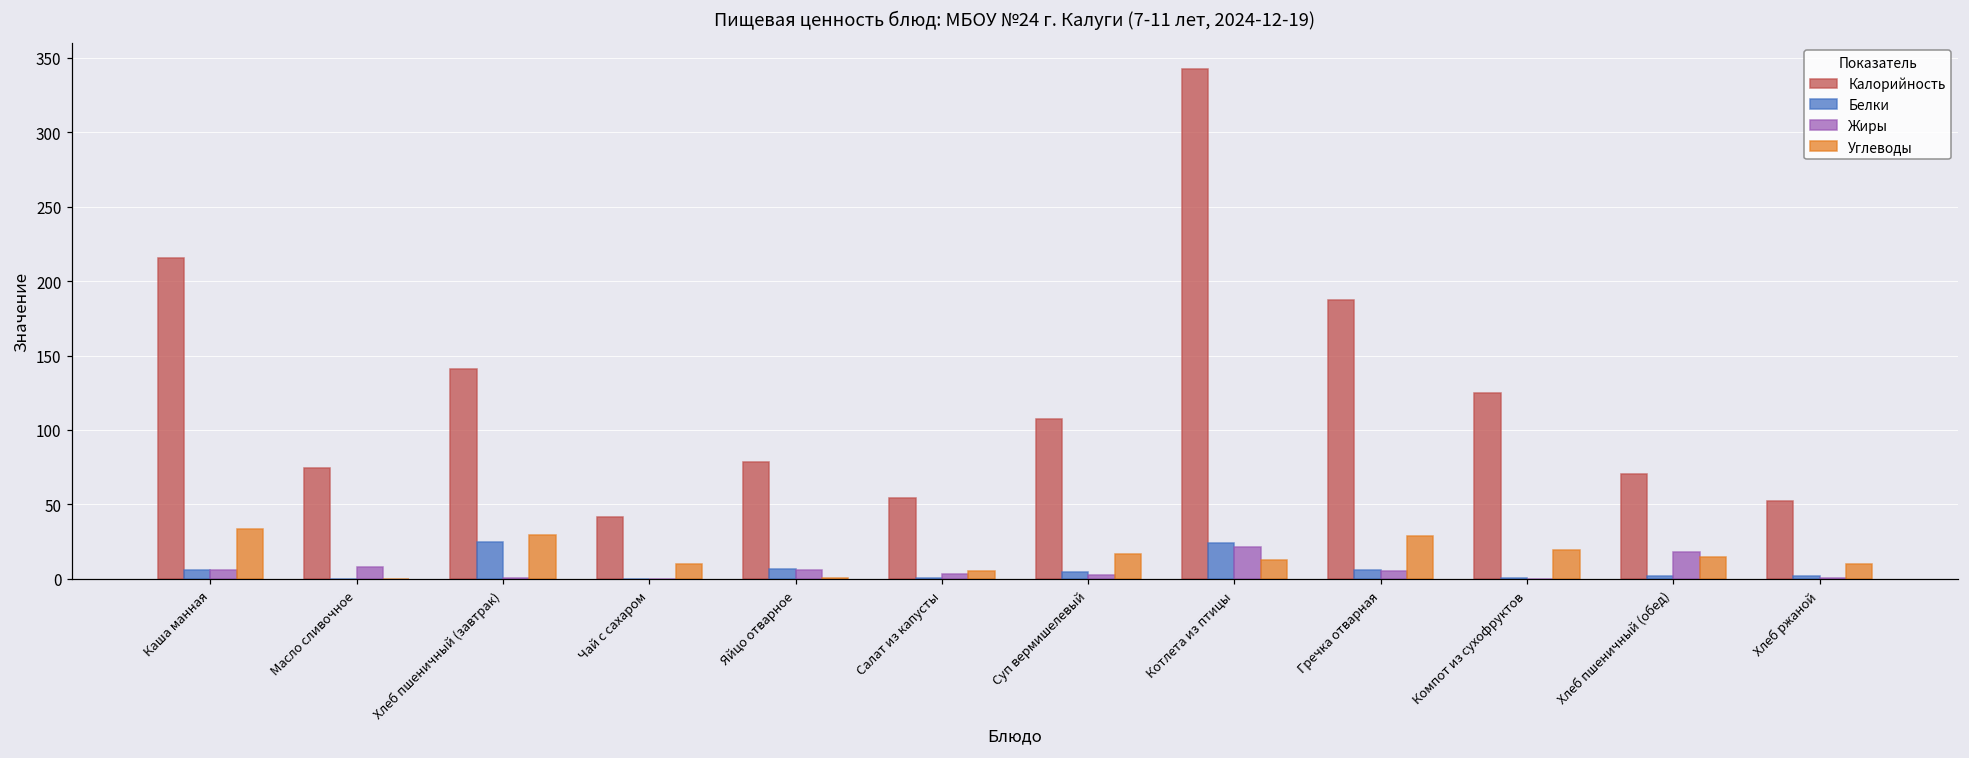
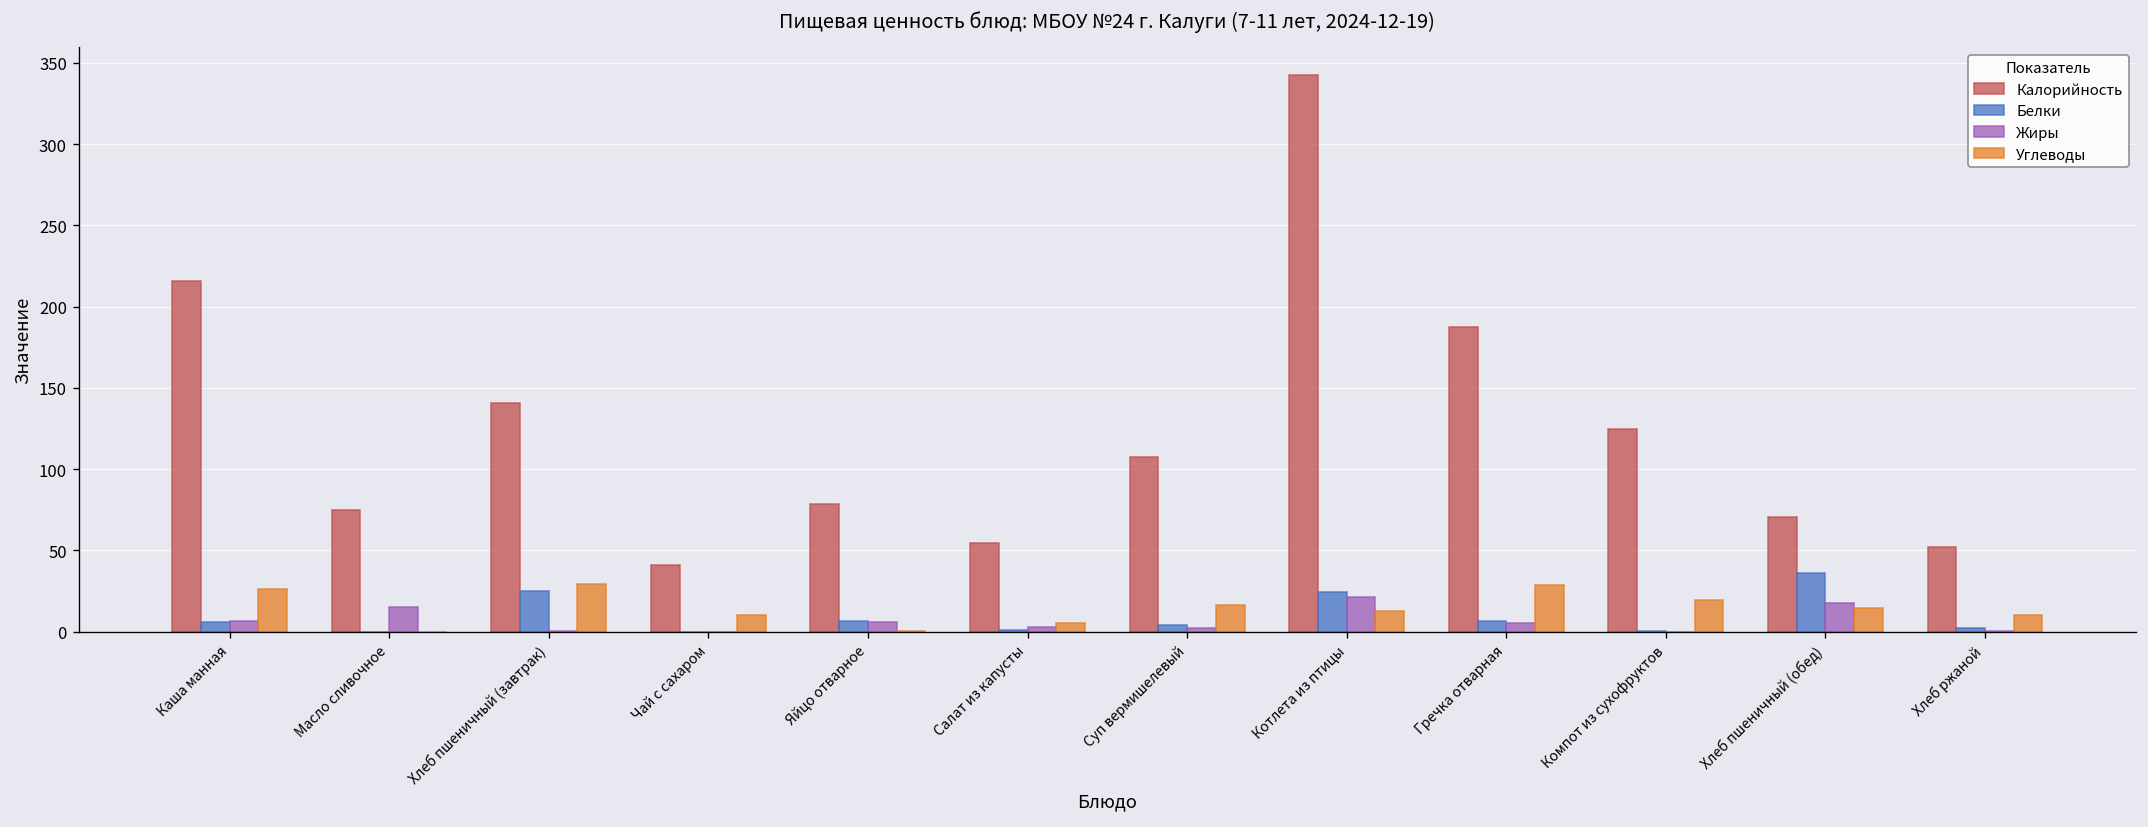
Углеводы, Каша манная: 33 -> 26
Жиры, Масло сливочное: 8 -> 15
Белки, Хлеб пшеничный (обед): 2 -> 36
